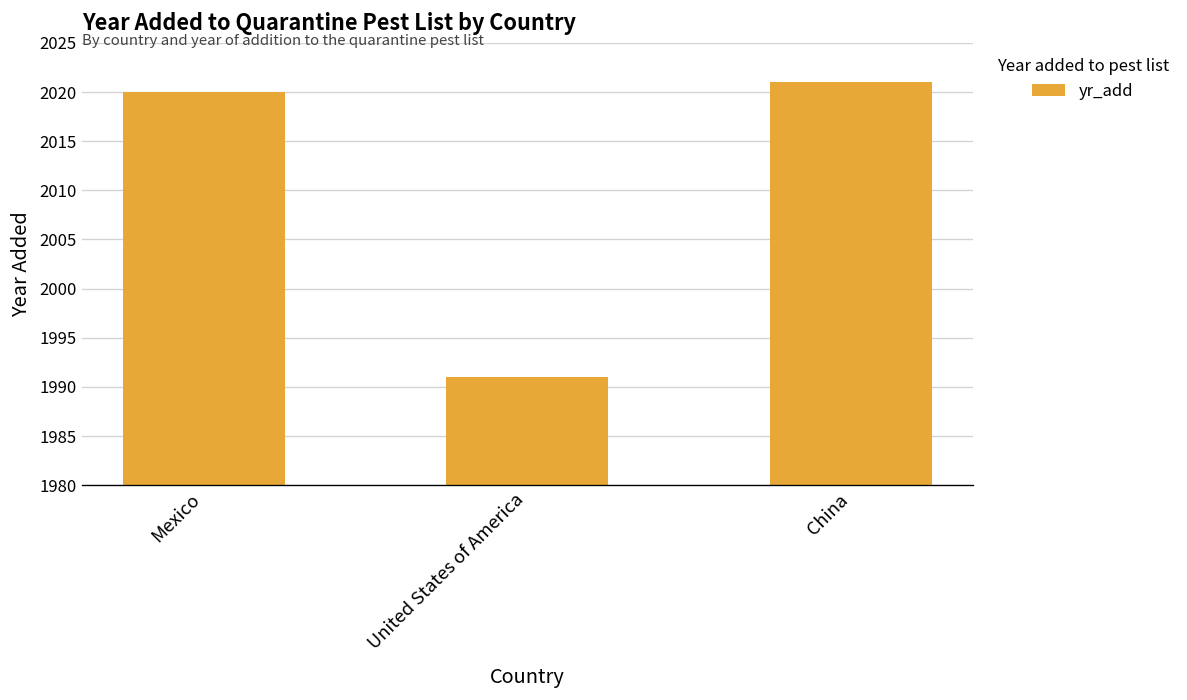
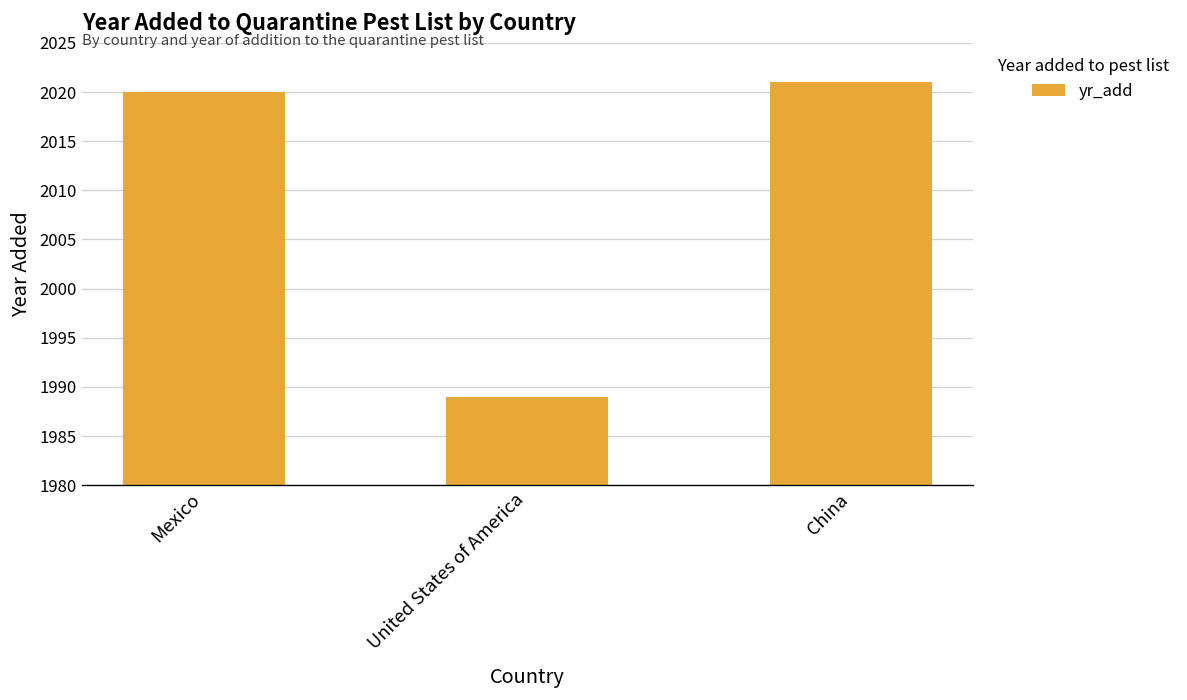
United States of America: 1991 -> 1989
